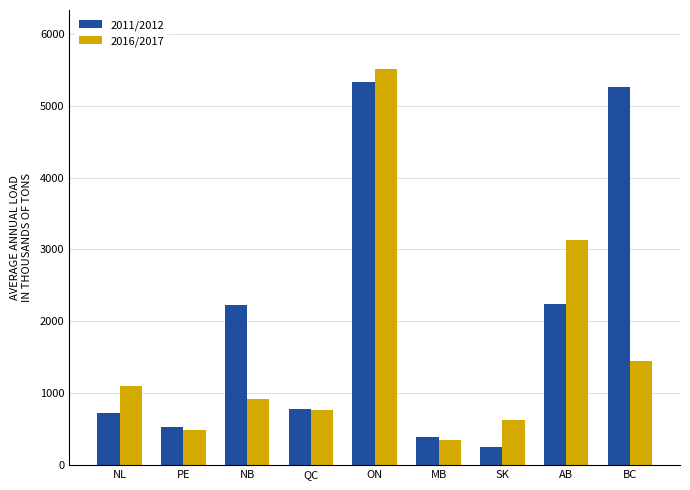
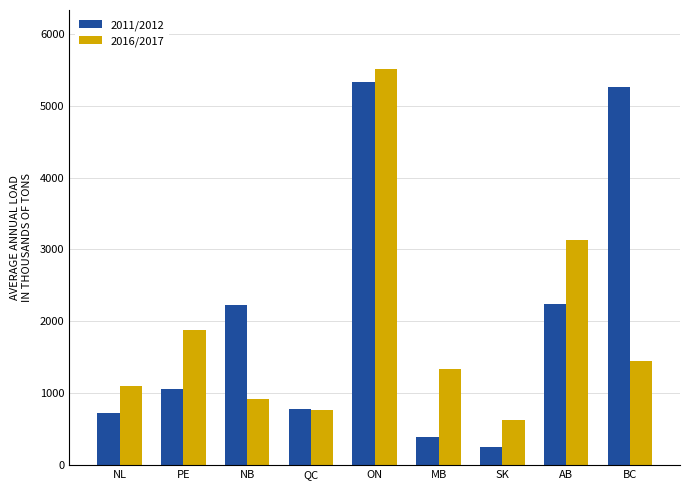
2011/2012, PE: 500 -> 1100
2016/2017, PE: 500 -> 1900
2016/2017, MB: 400 -> 1300
